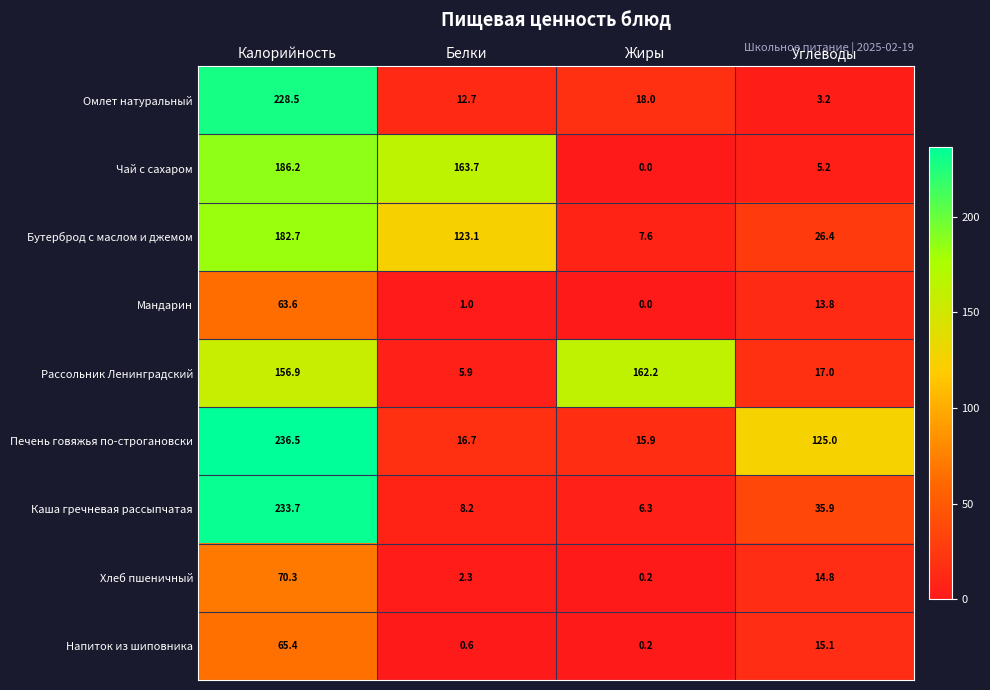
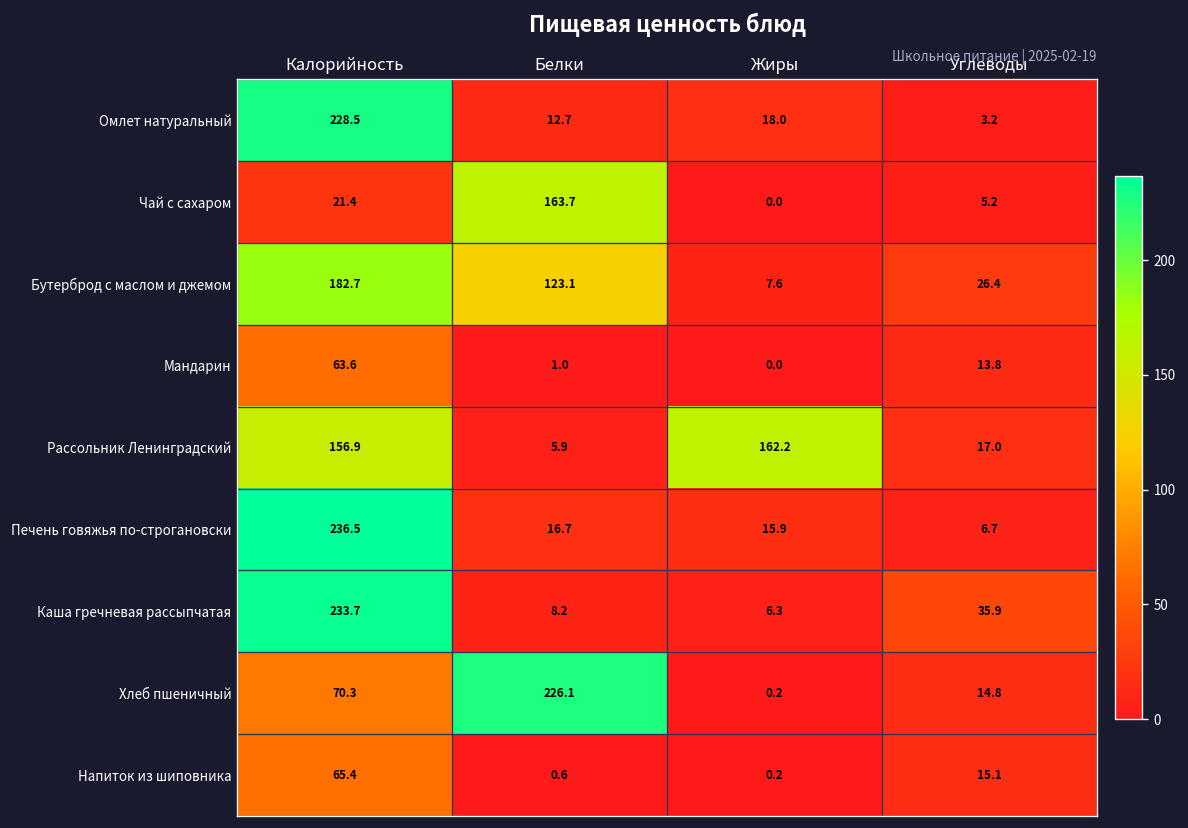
Чай с сахаром, Калорийность: 186.2 -> 21.4
Печень говяжья по-строгановски, Углеводы: 125.0 -> 6.7
Хлеб пшеничный, Белки: 2.3 -> 226.1
